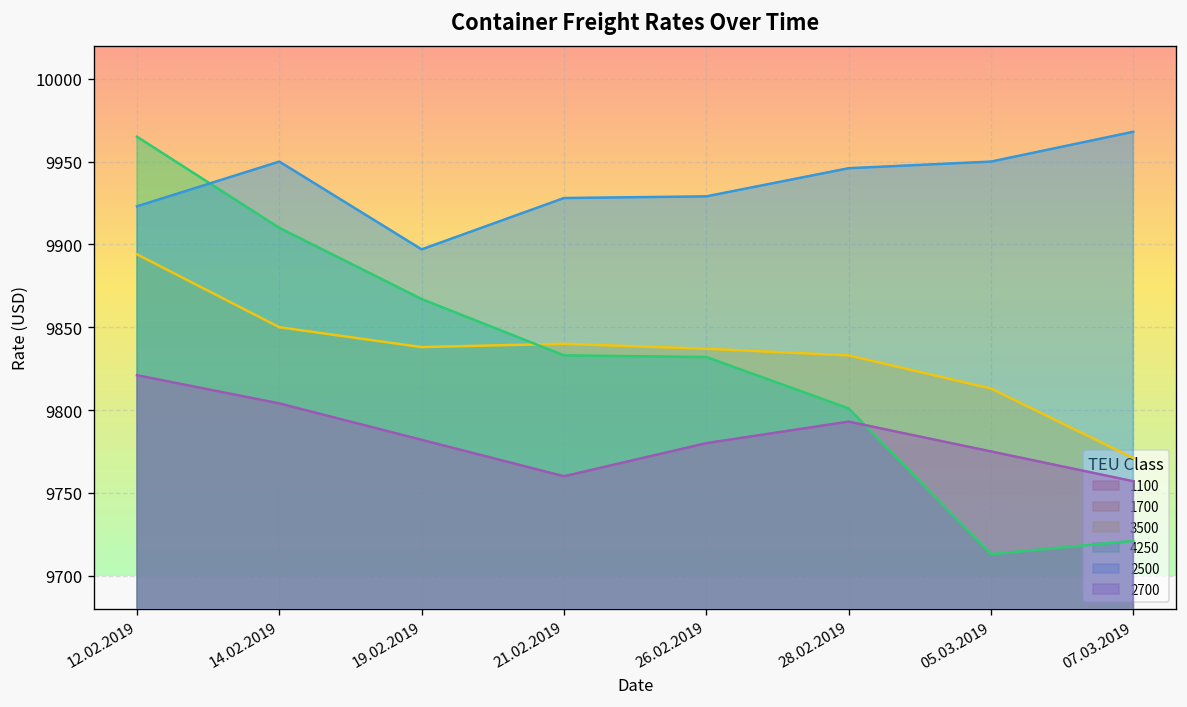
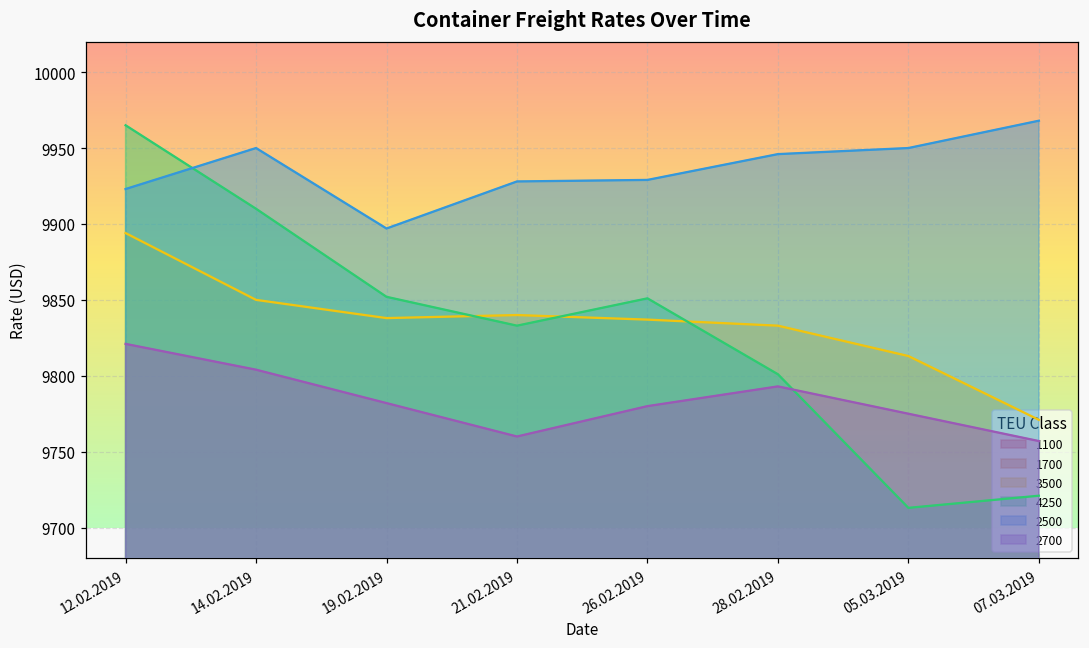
4250, 19.02.2019: 9867 -> 9852
4250, 26.02.2019: 9832 -> 9851
